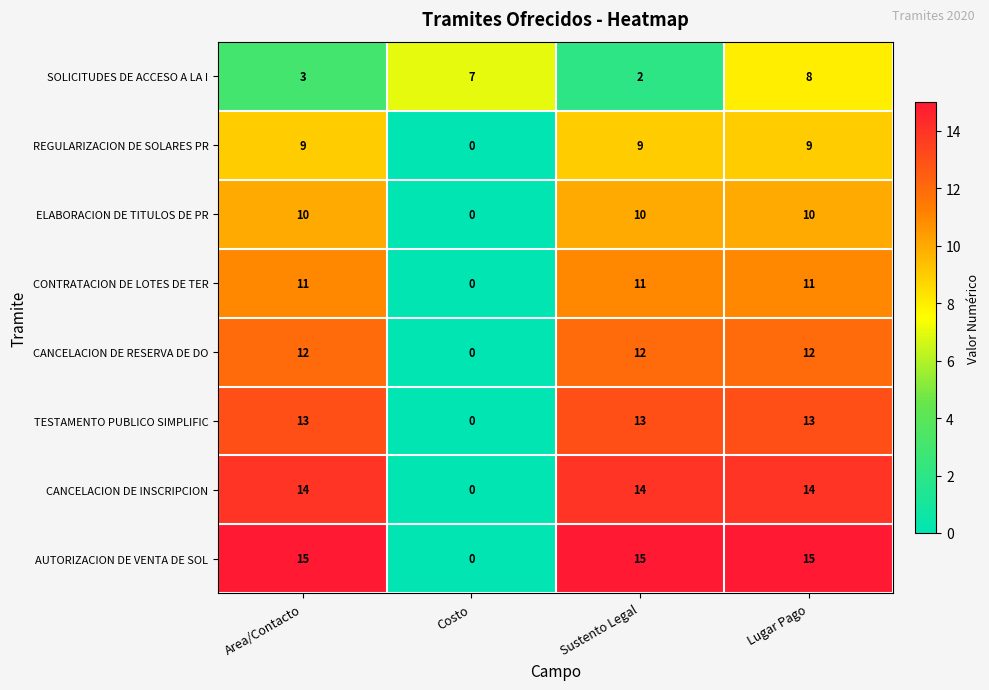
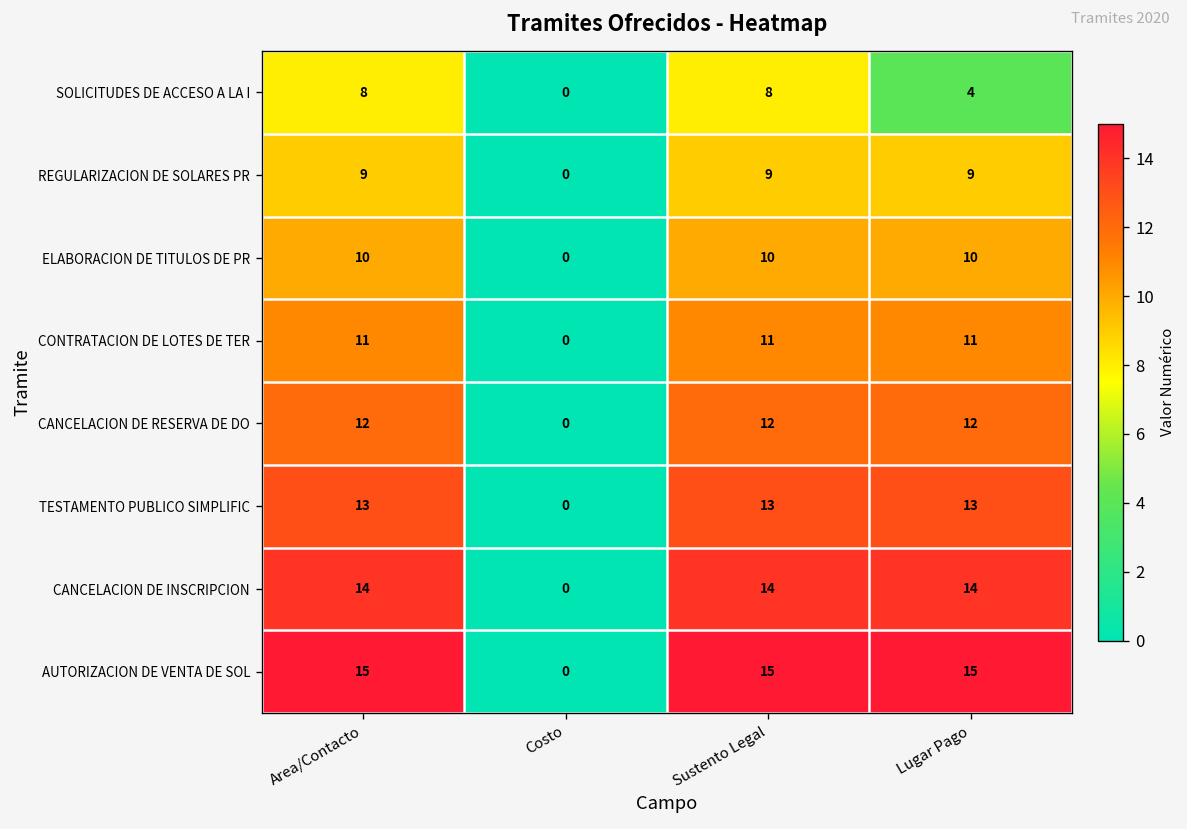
SOLICITUDES DE ACCESO A LA I, Area/Contacto: 3 -> 8
SOLICITUDES DE ACCESO A LA I, Costo: 7 -> 0
SOLICITUDES DE ACCESO A LA I, Sustento Legal: 2 -> 8
SOLICITUDES DE ACCESO A LA I, Lugar Pago: 8 -> 4
